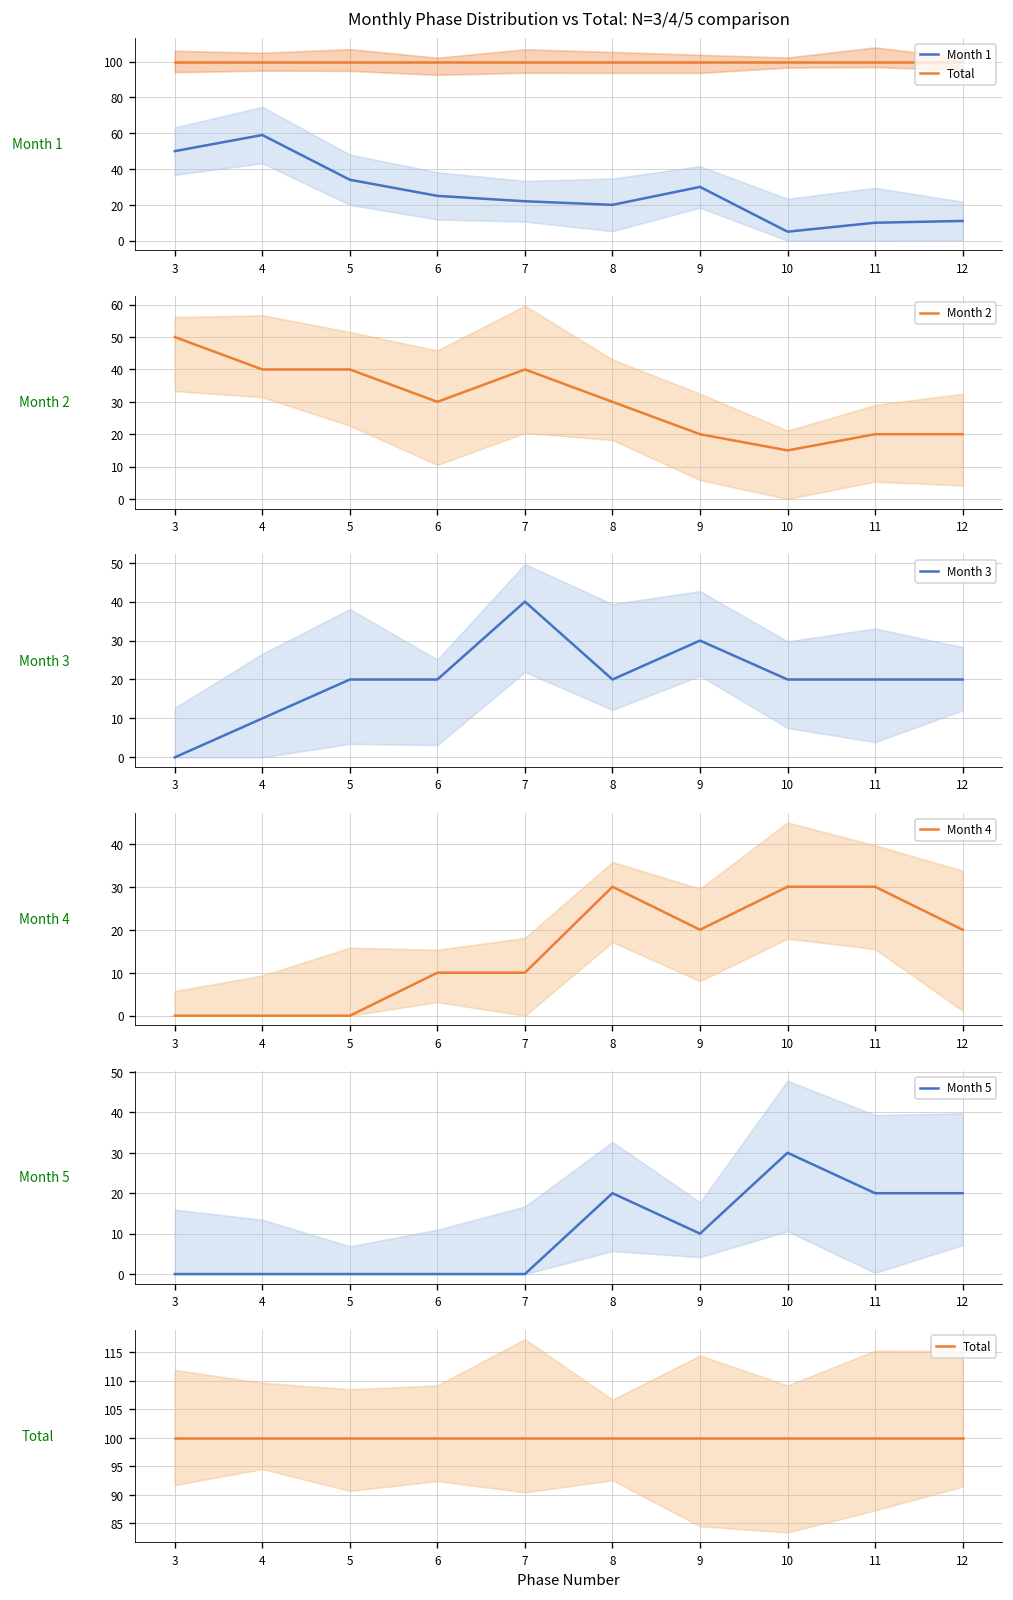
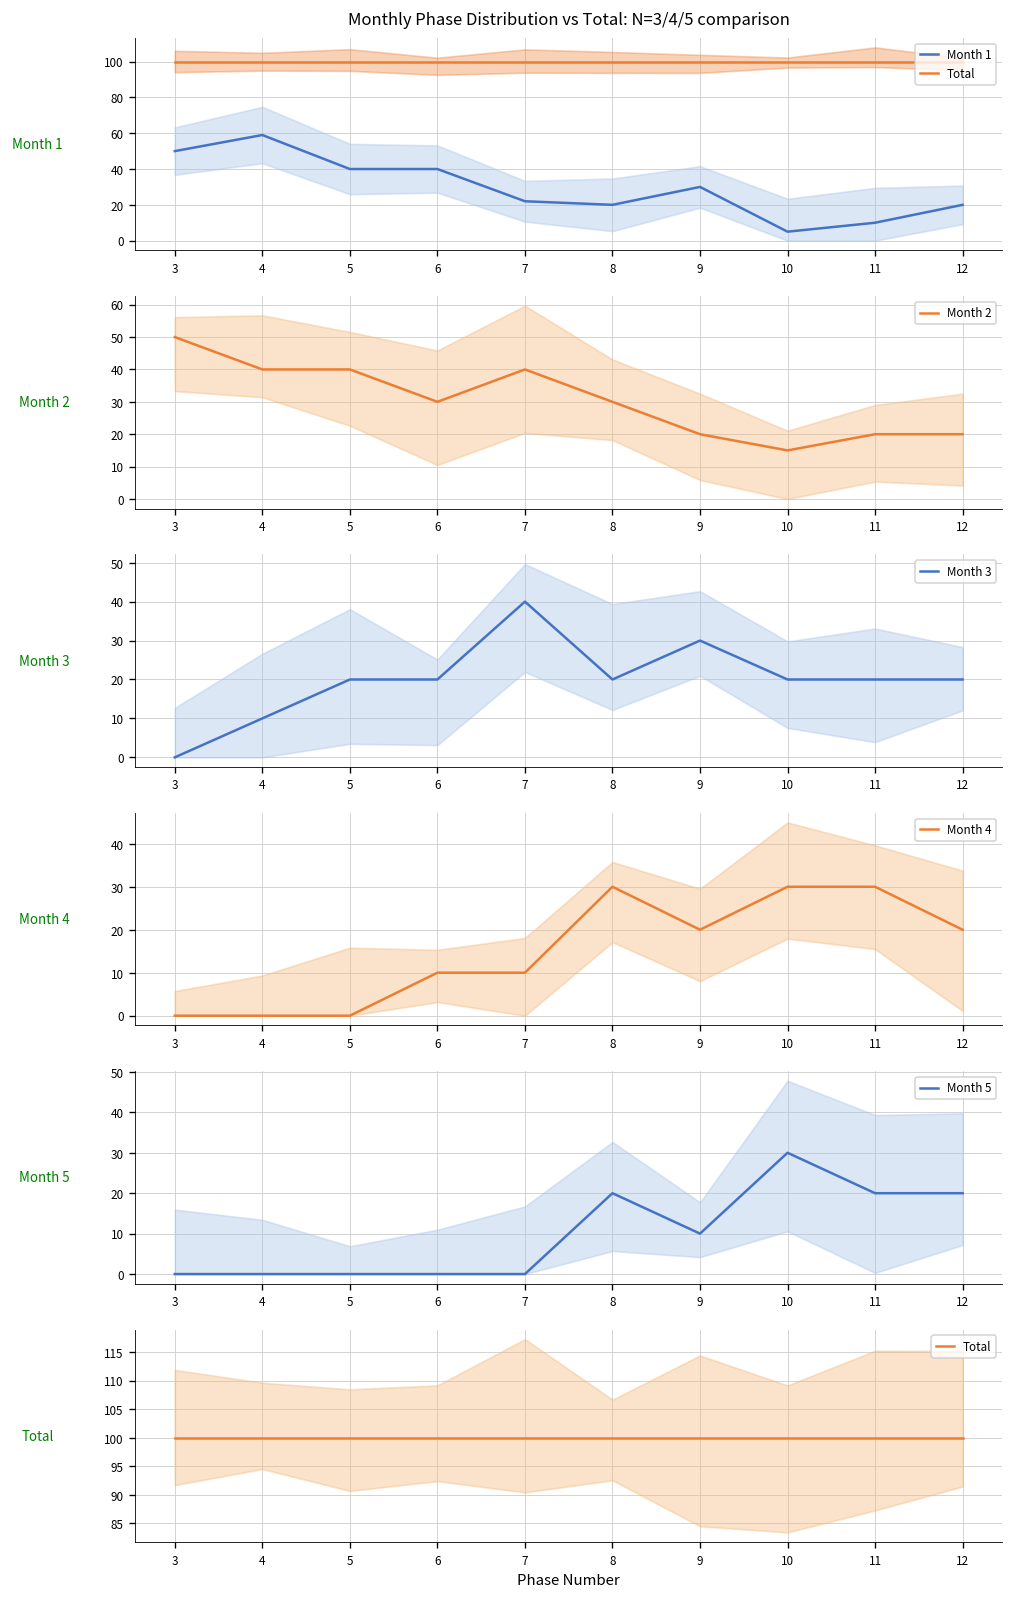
Monthly Phase Distribution vs Total: N=3/4/5 comparison, Month 1, 5: 34 -> 40
Monthly Phase Distribution vs Total: N=3/4/5 comparison, Month 1, 6: 25 -> 40
Monthly Phase Distribution vs Total: N=3/4/5 comparison, Month 1, 12: 11 -> 20
